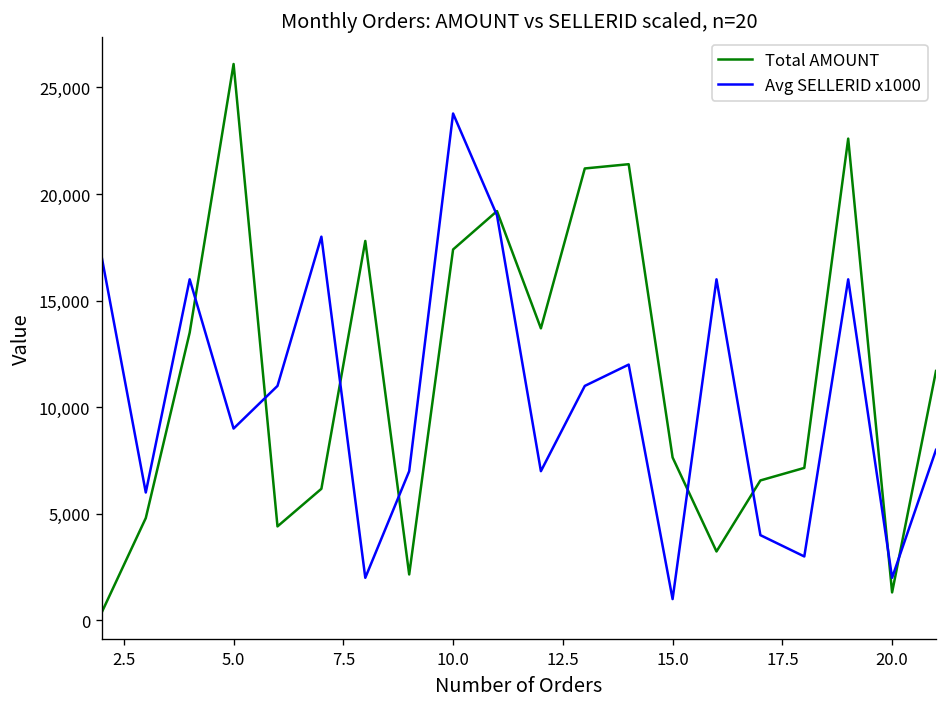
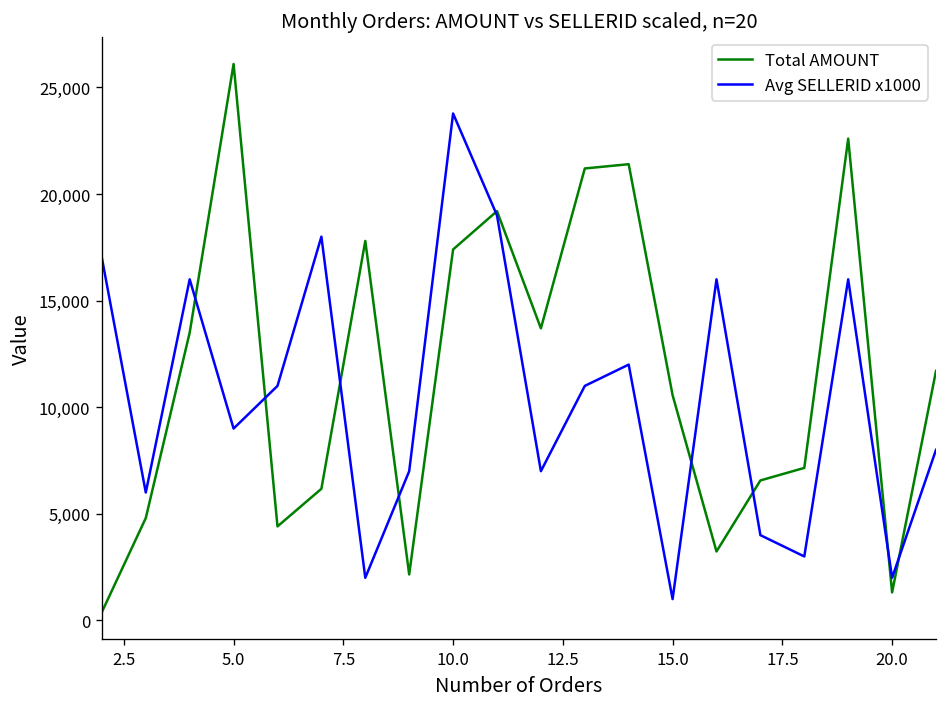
Total AMOUNT, 15.0: 7,600 -> 10,600
